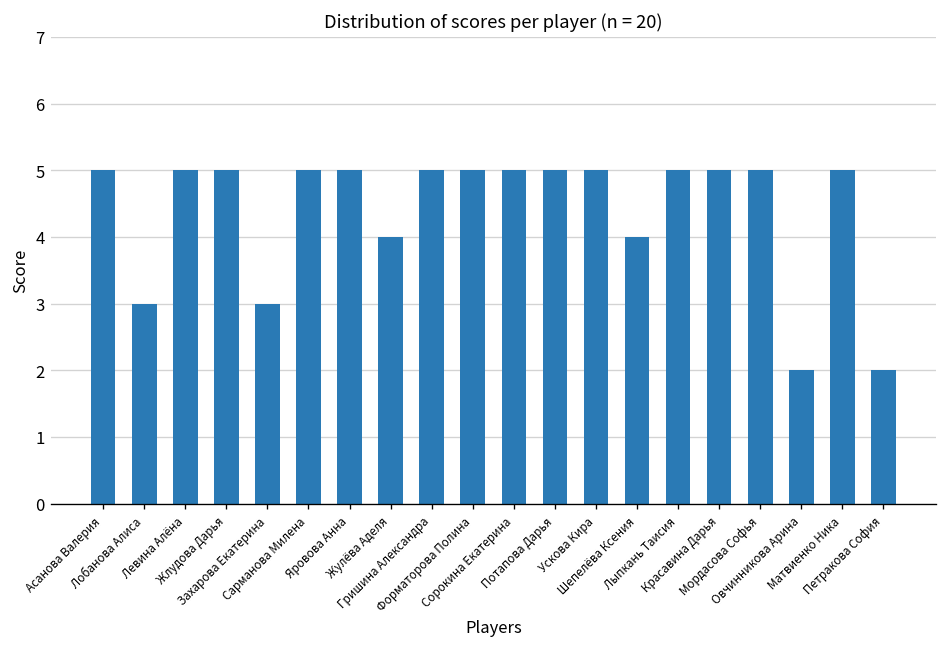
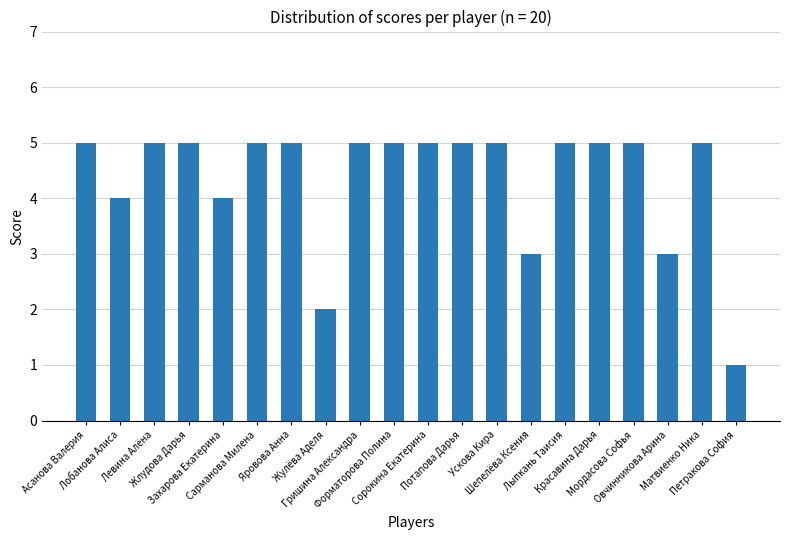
Лобанова Алиса: 3 -> 4
Захарова Екатерина: 3 -> 4
Жулёва Аделя: 4 -> 2
Шепелёва Ксения: 4 -> 3
Овчинникова Арина: 2 -> 3
Петракова София: 2 -> 1
